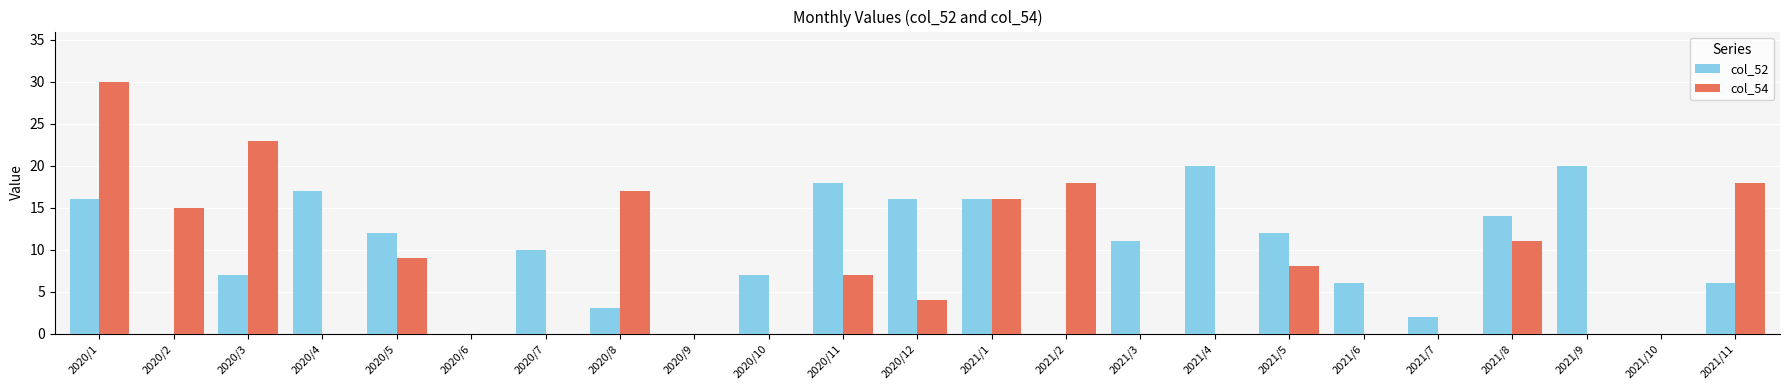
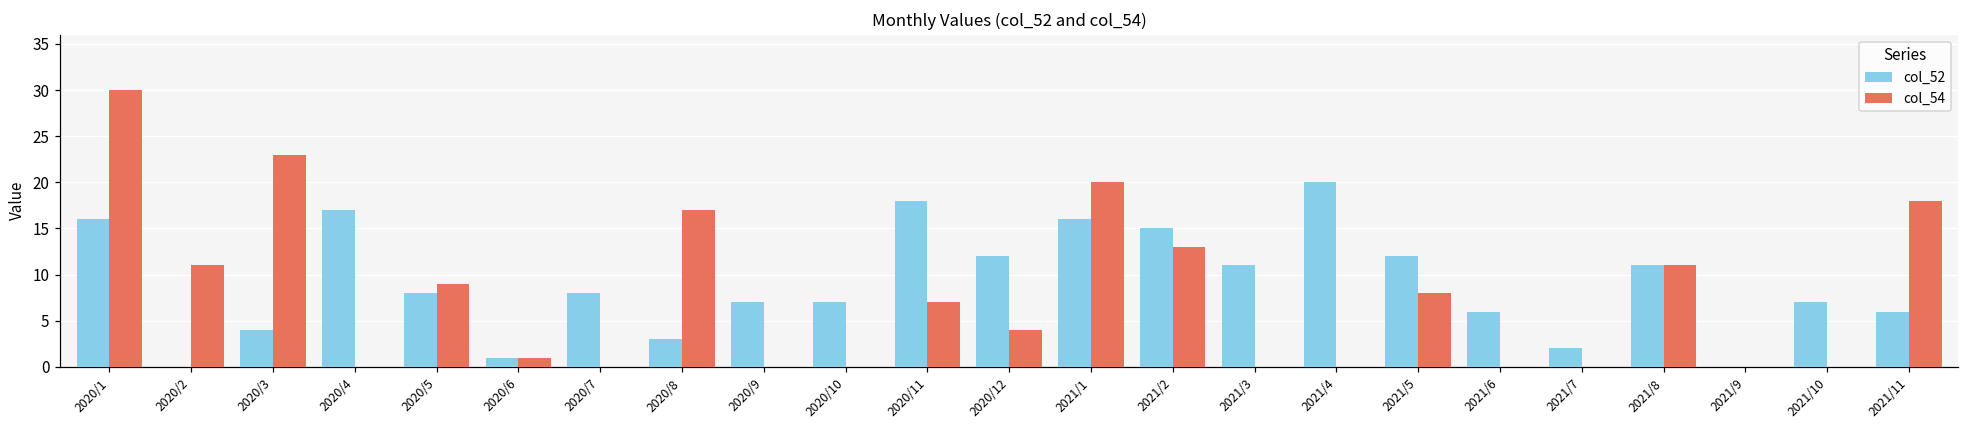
col_54, 2020/2: 15 -> 11
col_52, 2020/3: 7 -> 4
col_52, 2020/5: 12 -> 8
col_52, 2020/6: 0 -> 1
col_54, 2020/6: 0 -> 1
col_52, 2020/7: 10 -> 8
col_52, 2020/9: 0 -> 7
col_52, 2020/12: 16 -> 12
col_54, 2021/1: 16 -> 20
col_52, 2021/2: 0 -> 15
col_54, 2021/2: 18 -> 13
col_52, 2021/8: 14 -> 11
col_52, 2021/9: 20 -> 0
col_52, 2021/10: 0 -> 7
